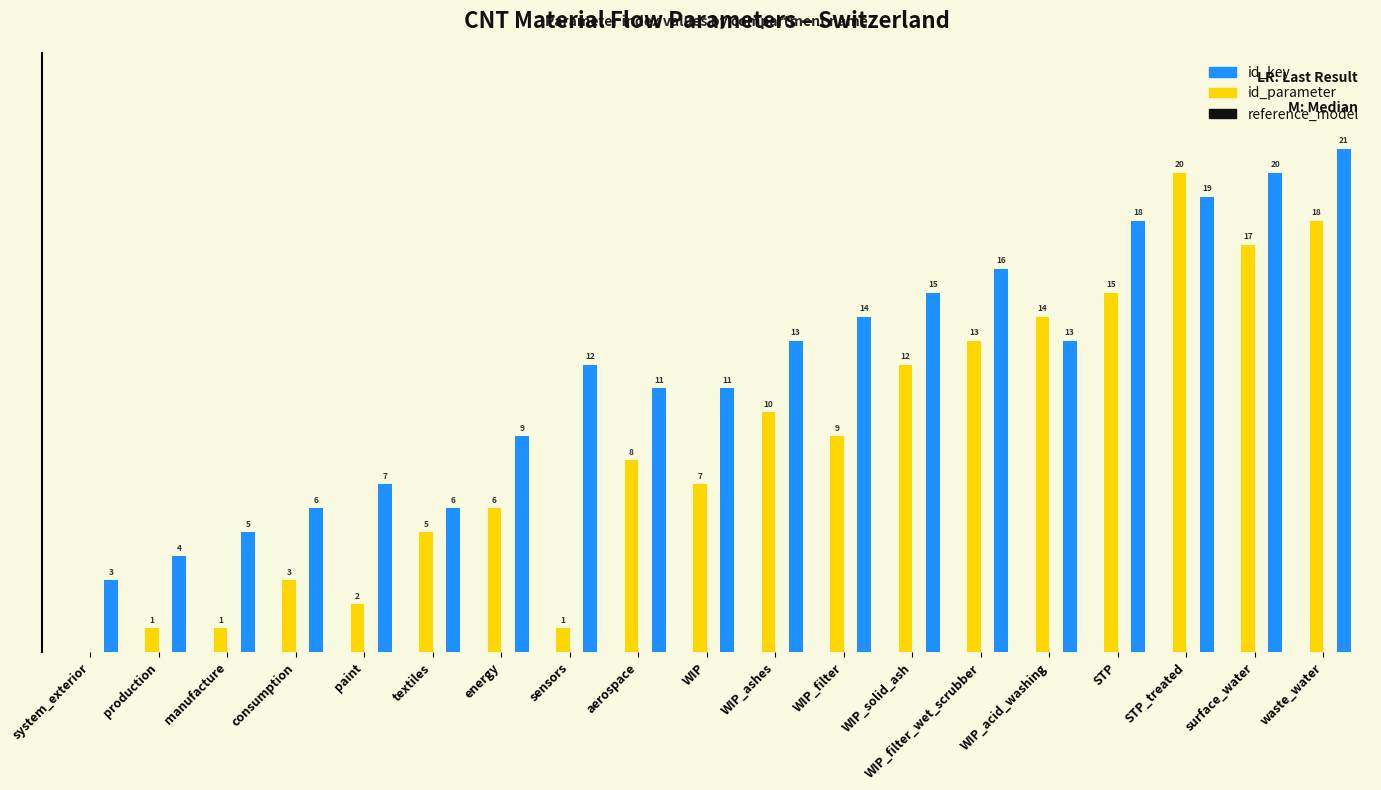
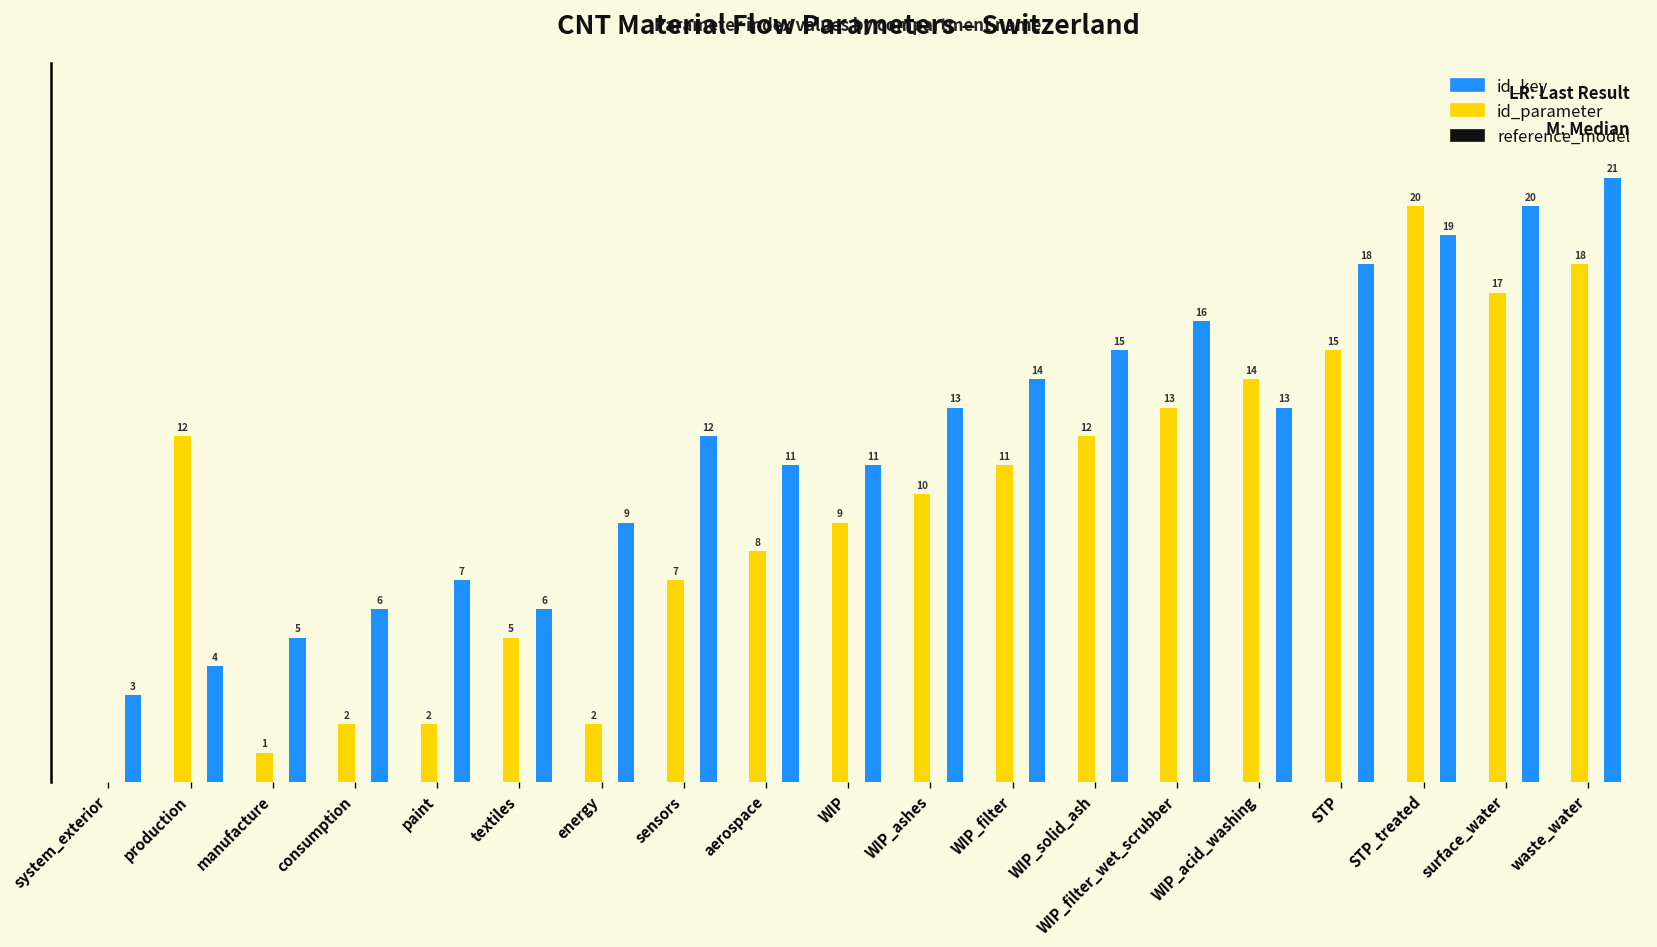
id_parameter, production: 1 -> 12
id_parameter, consumption: 3 -> 2
id_parameter, energy: 6 -> 2
id_parameter, sensors: 1 -> 7
id_parameter, WIP: 7 -> 9
id_parameter, WIP_filter: 9 -> 11
